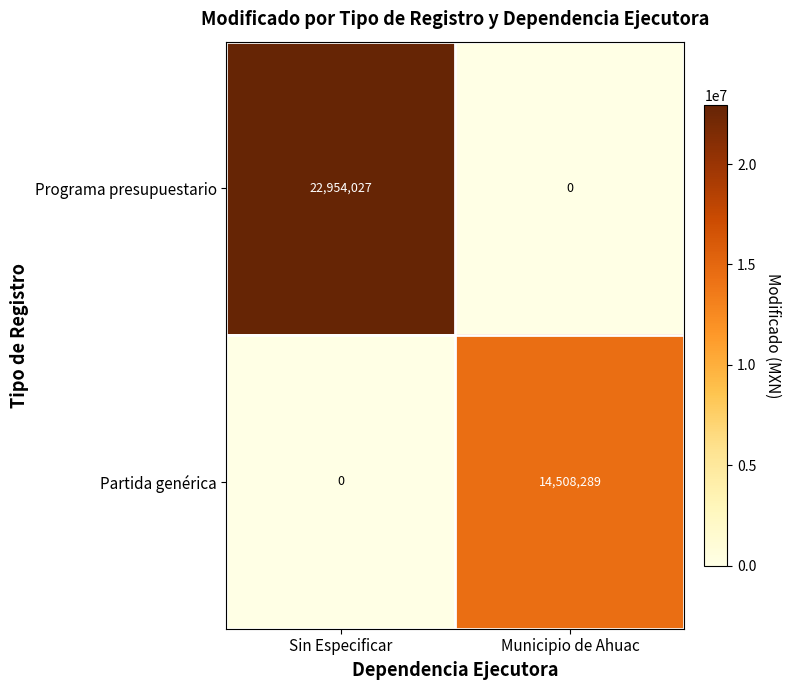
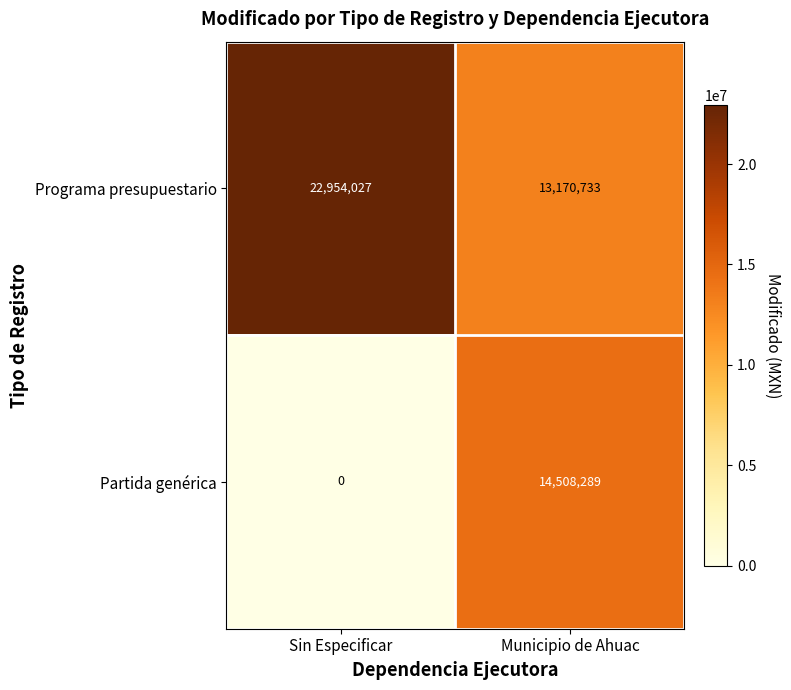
Programa presupuestario, Municipio de Ahuac: 0 -> 13,170,733
